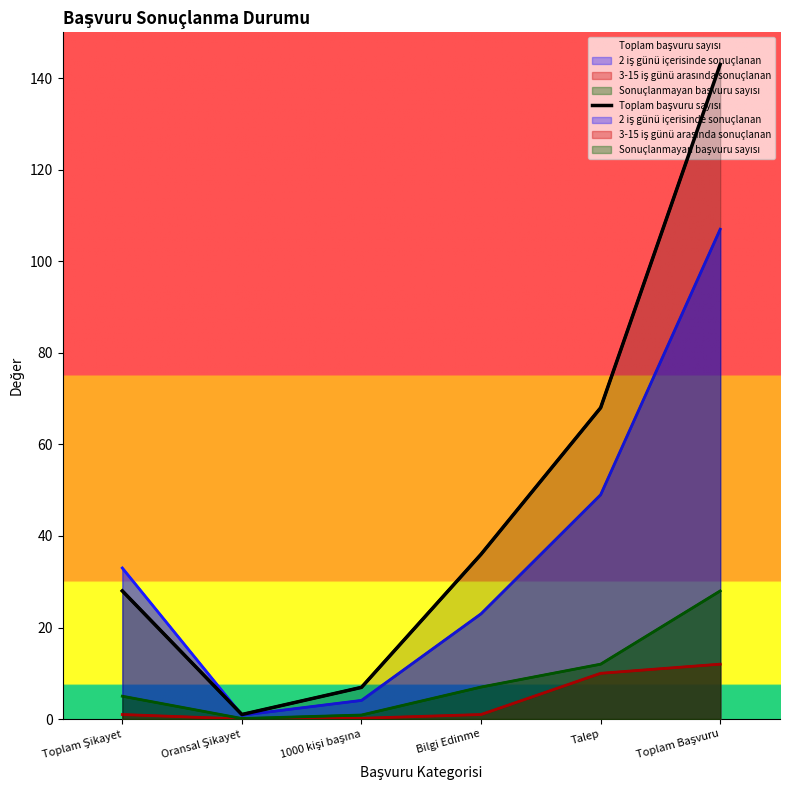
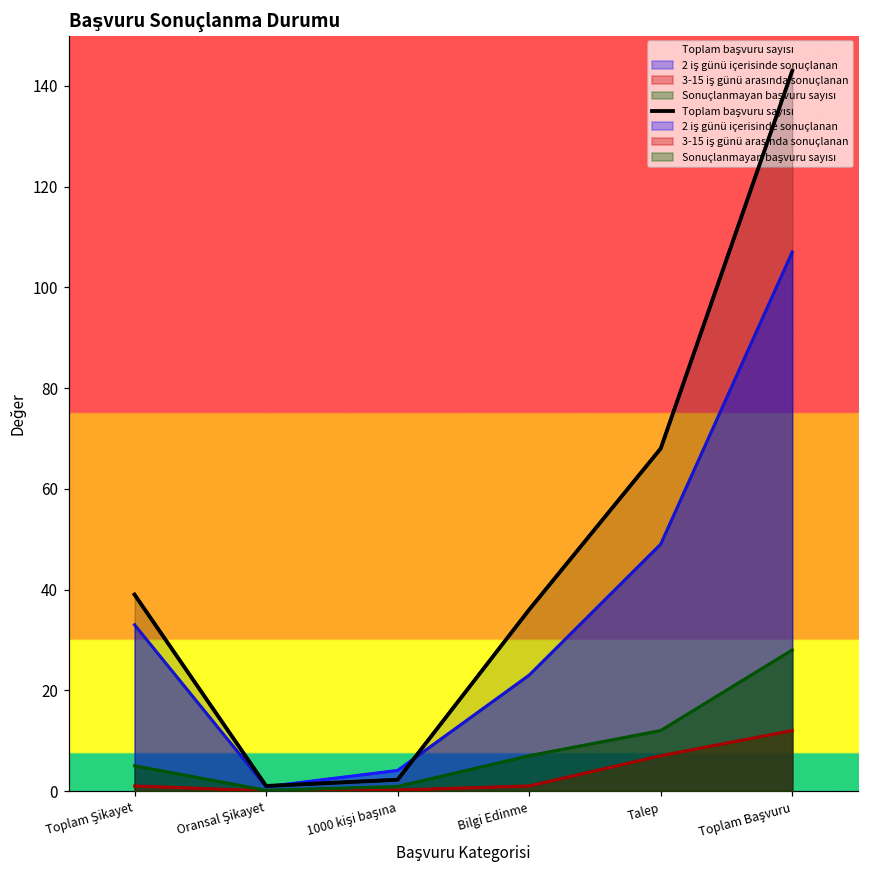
Toplam başvuru sayısı, Toplam Şikayet: 28 -> 39
Toplam başvuru sayısı, 1000 kişi başına: 7 -> 2
3-15 iş günü arasında sonuçlanan, Talep: 10 -> 7
